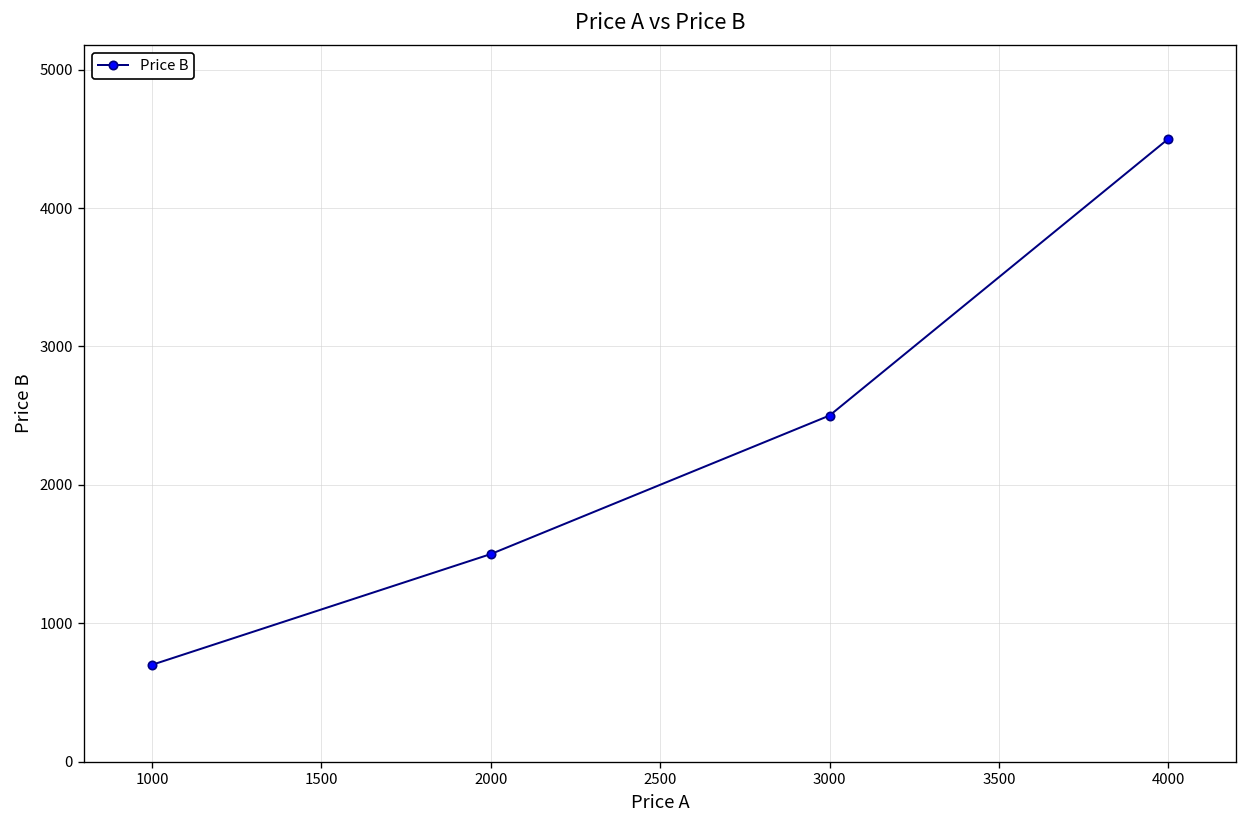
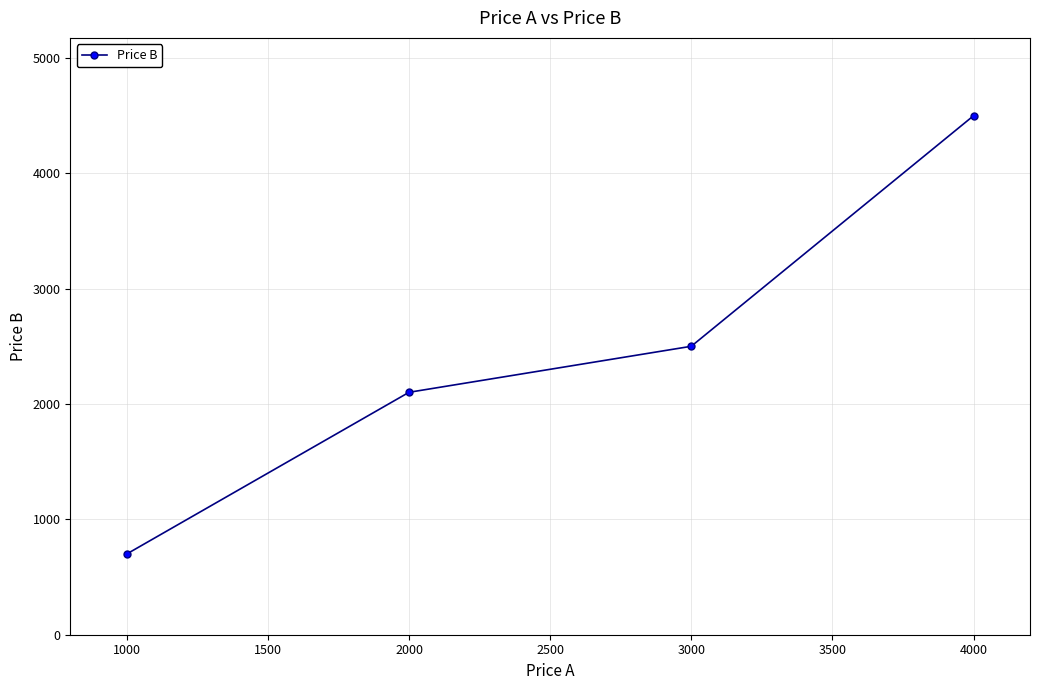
2000: 1500 -> 2100
